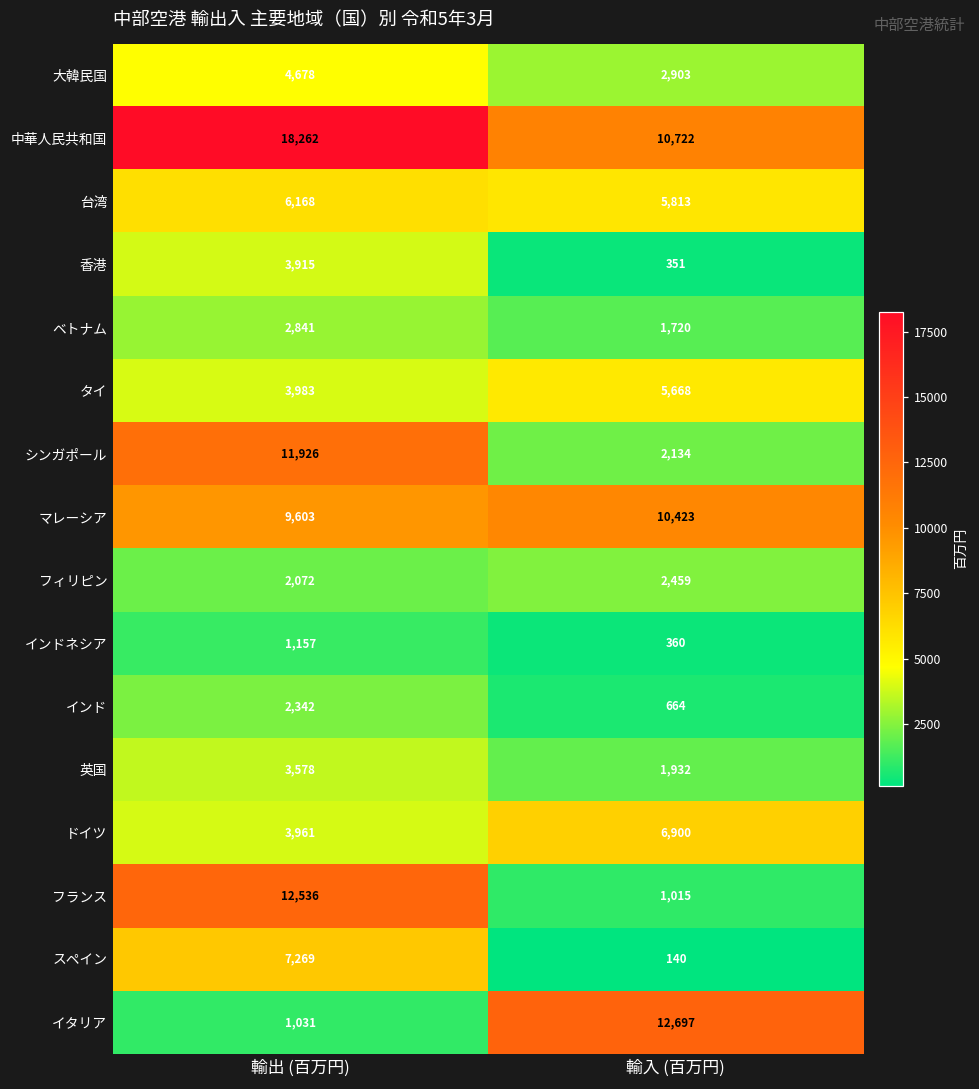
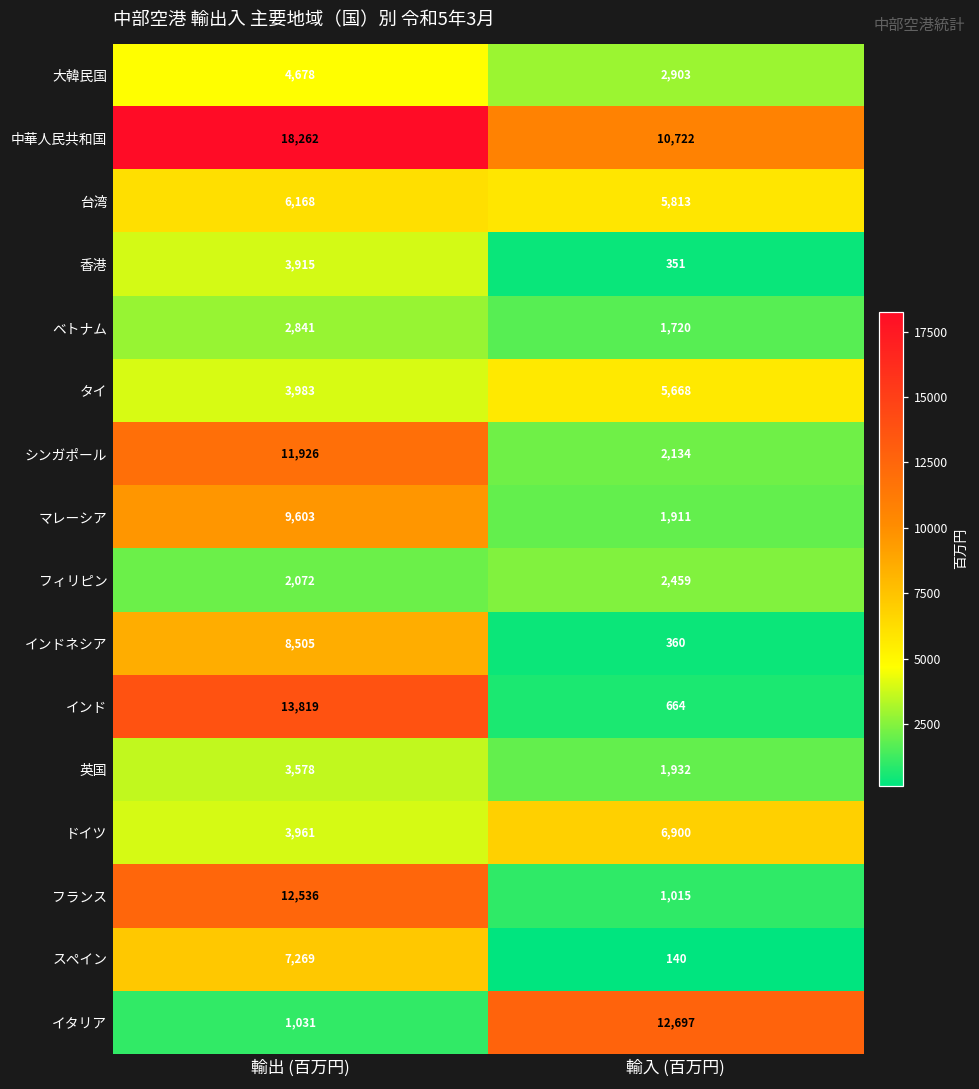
マレーシア, 輸入 (百万円): 10,423 -> 1,911
インドネシア, 輸出 (百万円): 1,157 -> 8,505
インド, 輸出 (百万円): 2,342 -> 13,819
